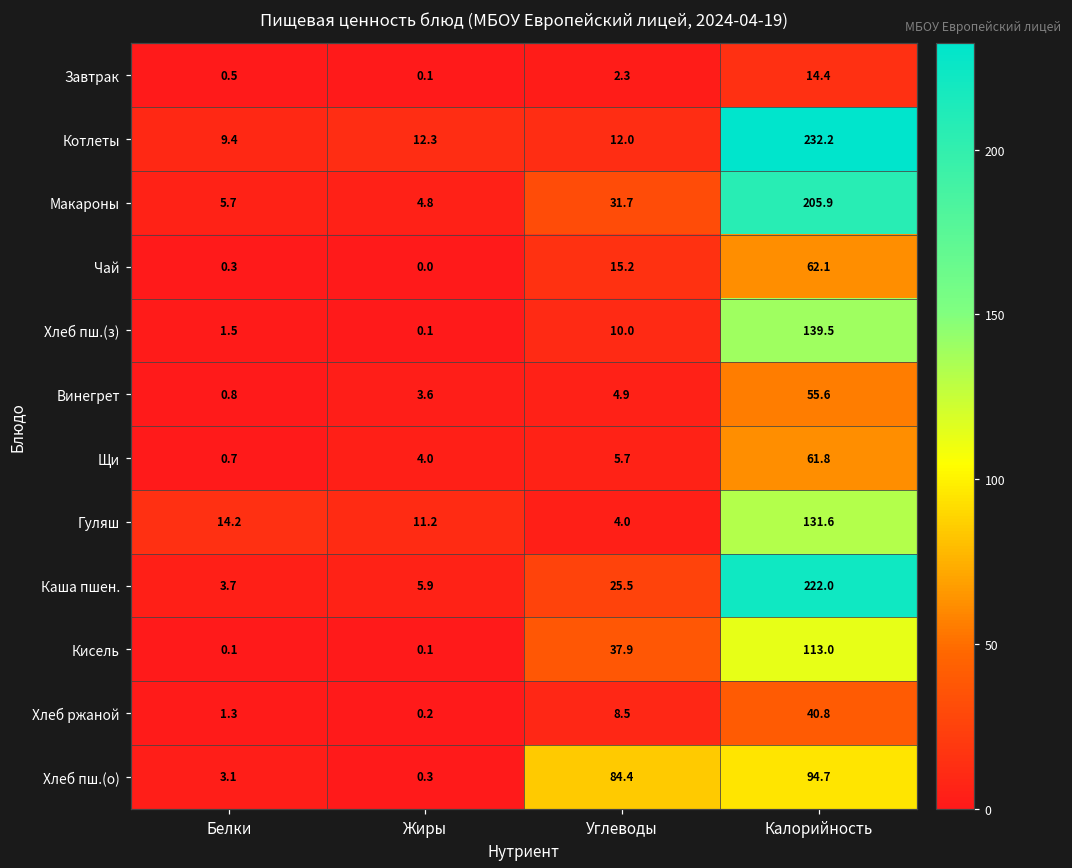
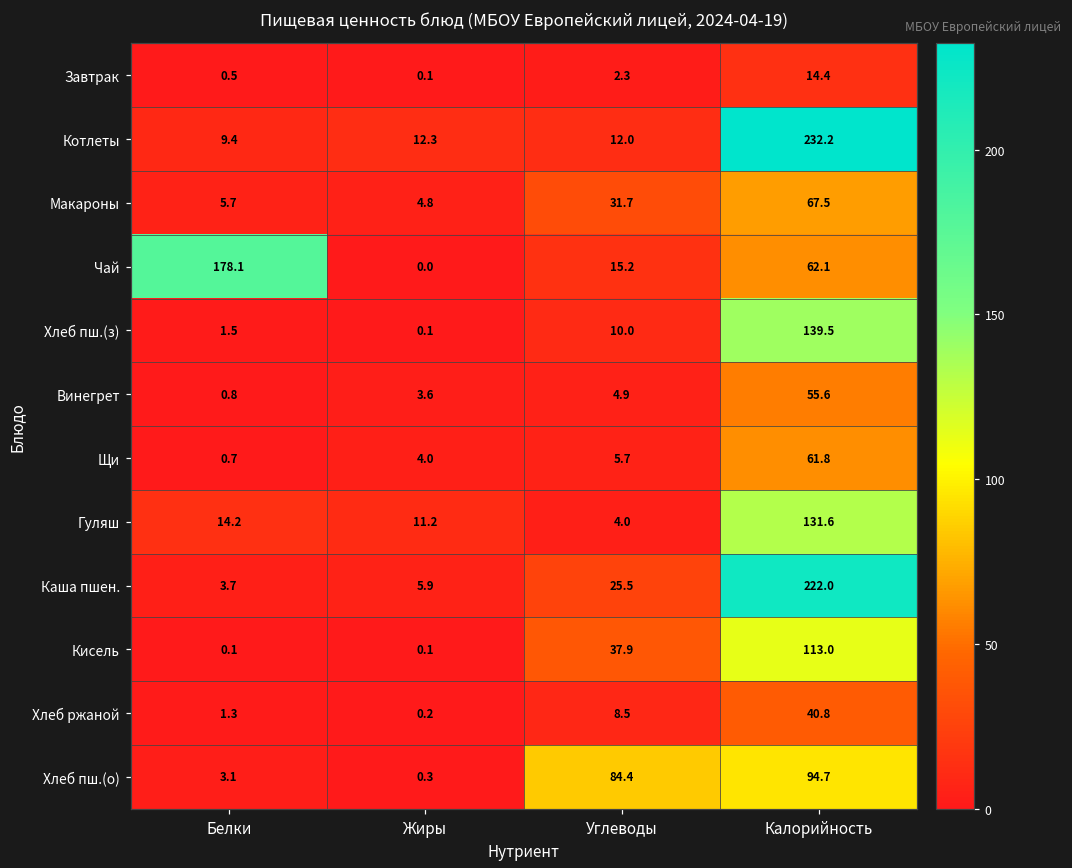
Макароны, Калорийность: 205.9 -> 67.5
Чай, Белки: 0.3 -> 178.1
